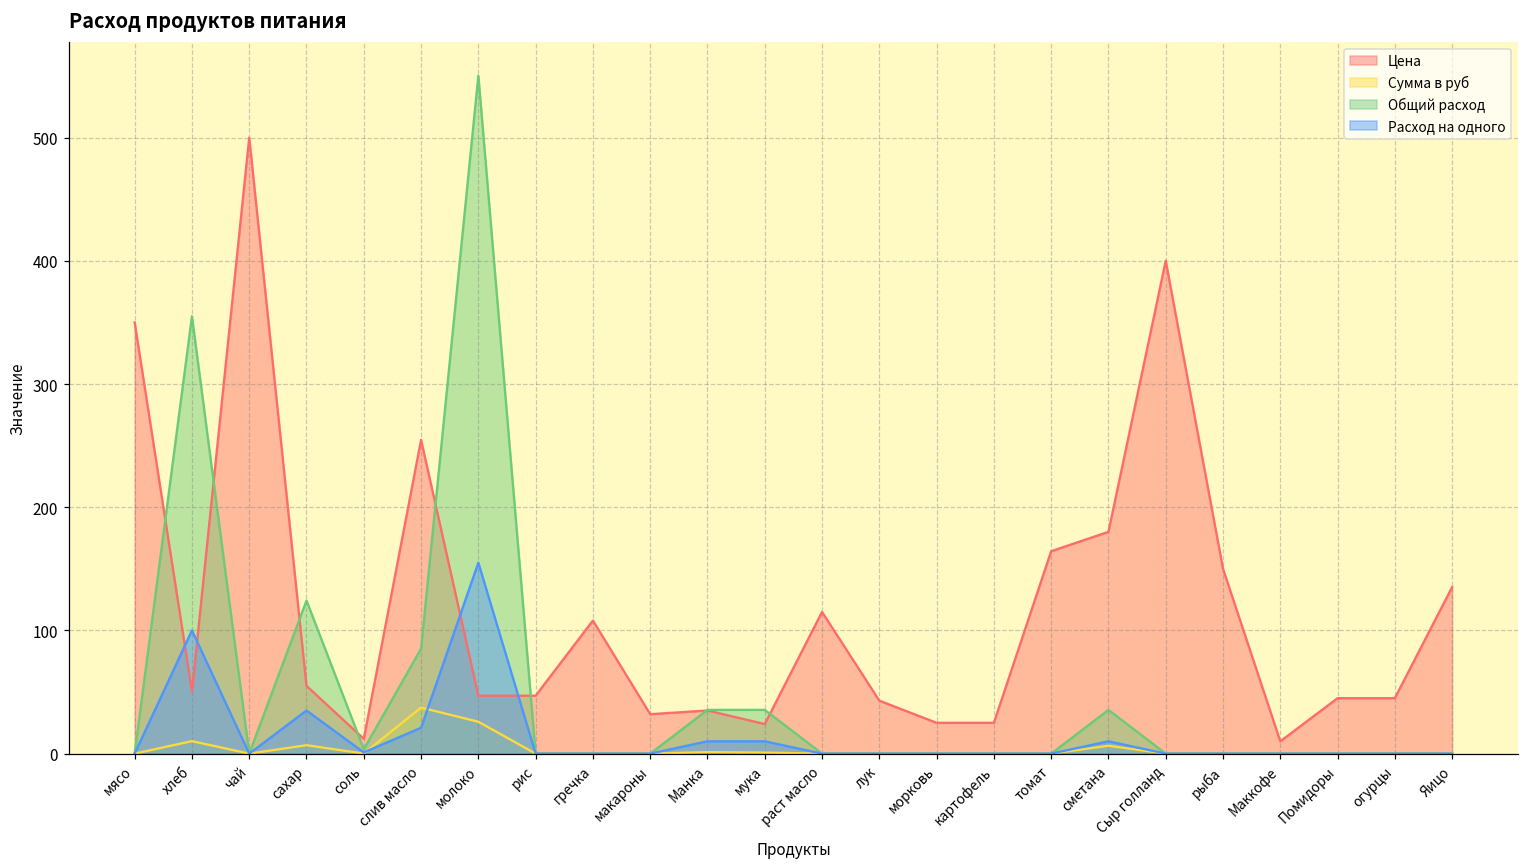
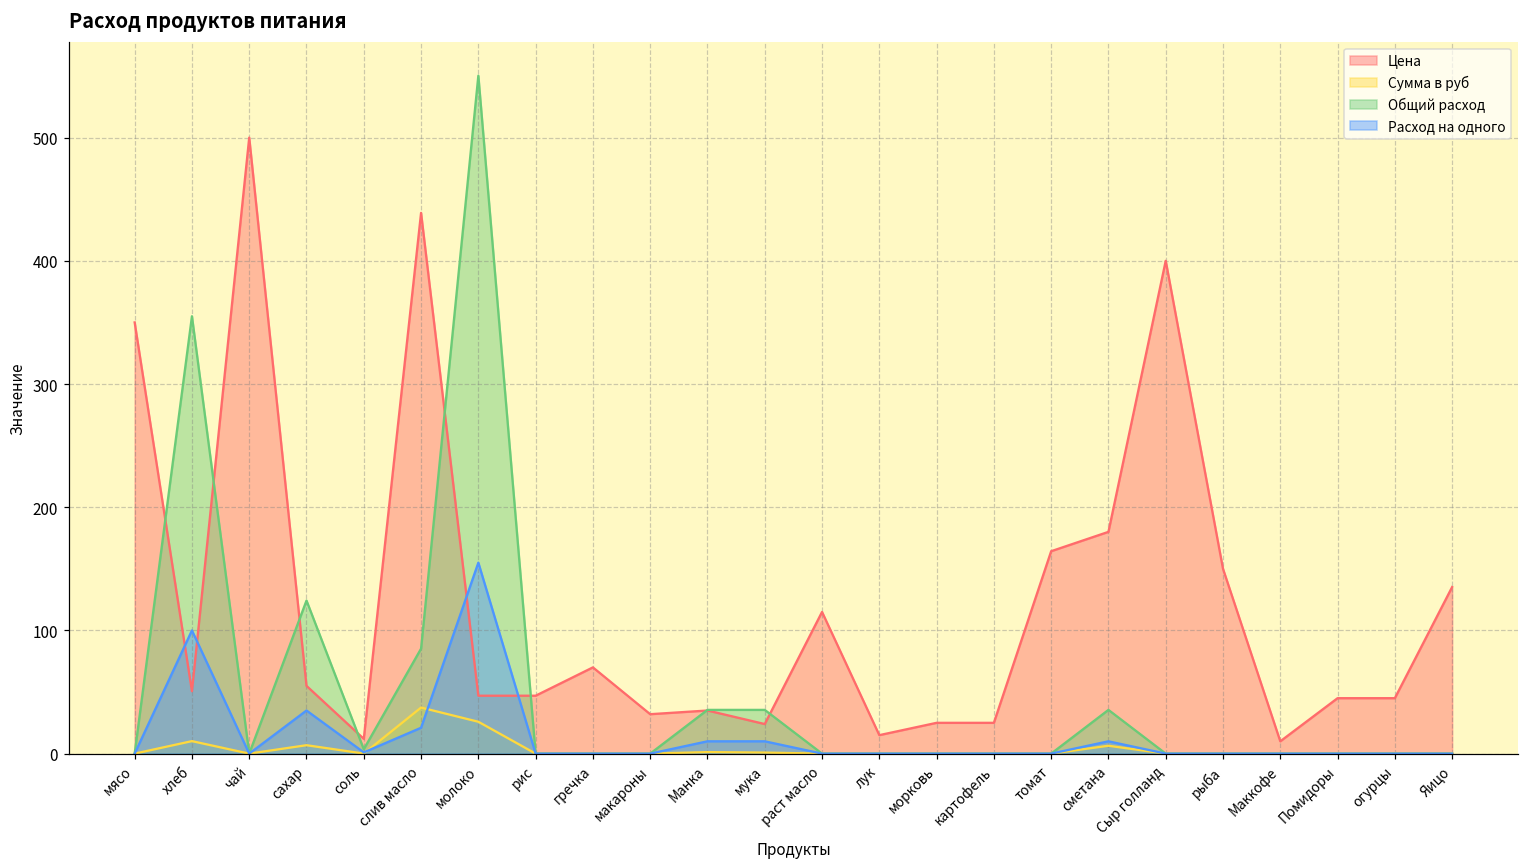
Цена, слив масло: 255 -> 439
Цена, гречка: 108 -> 70
Цена, лук: 43 -> 15
